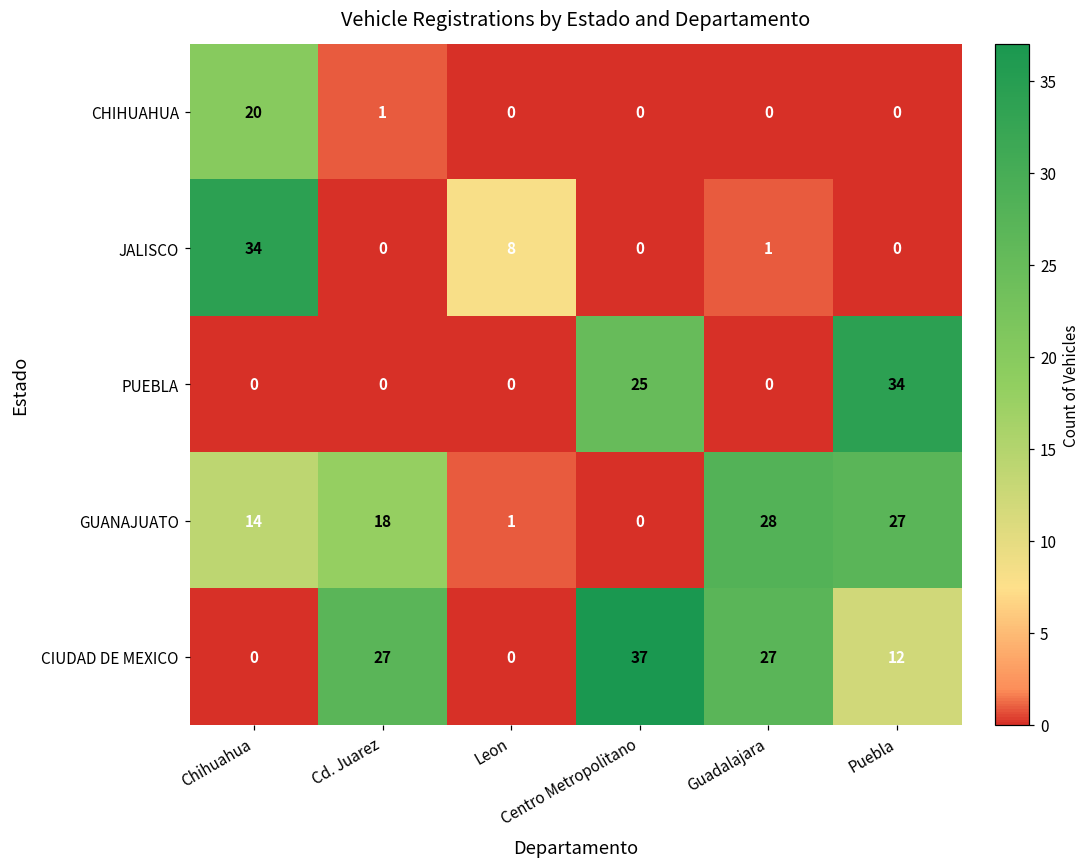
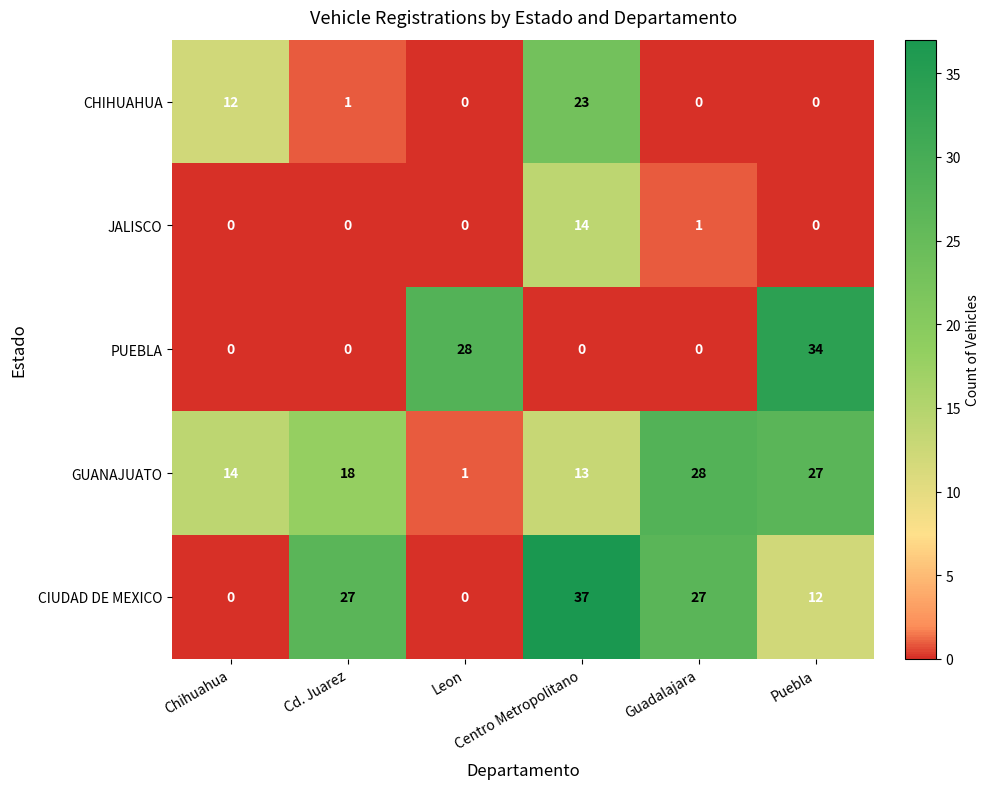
CHIHUAHUA, Chihuahua: 20 -> 12
CHIHUAHUA, Centro Metropolitano: 0 -> 23
JALISCO, Chihuahua: 34 -> 0
JALISCO, Leon: 8 -> 0
JALISCO, Centro Metropolitano: 0 -> 14
PUEBLA, Leon: 0 -> 28
PUEBLA, Centro Metropolitano: 25 -> 0
GUANAJUATO, Centro Metropolitano: 0 -> 13
